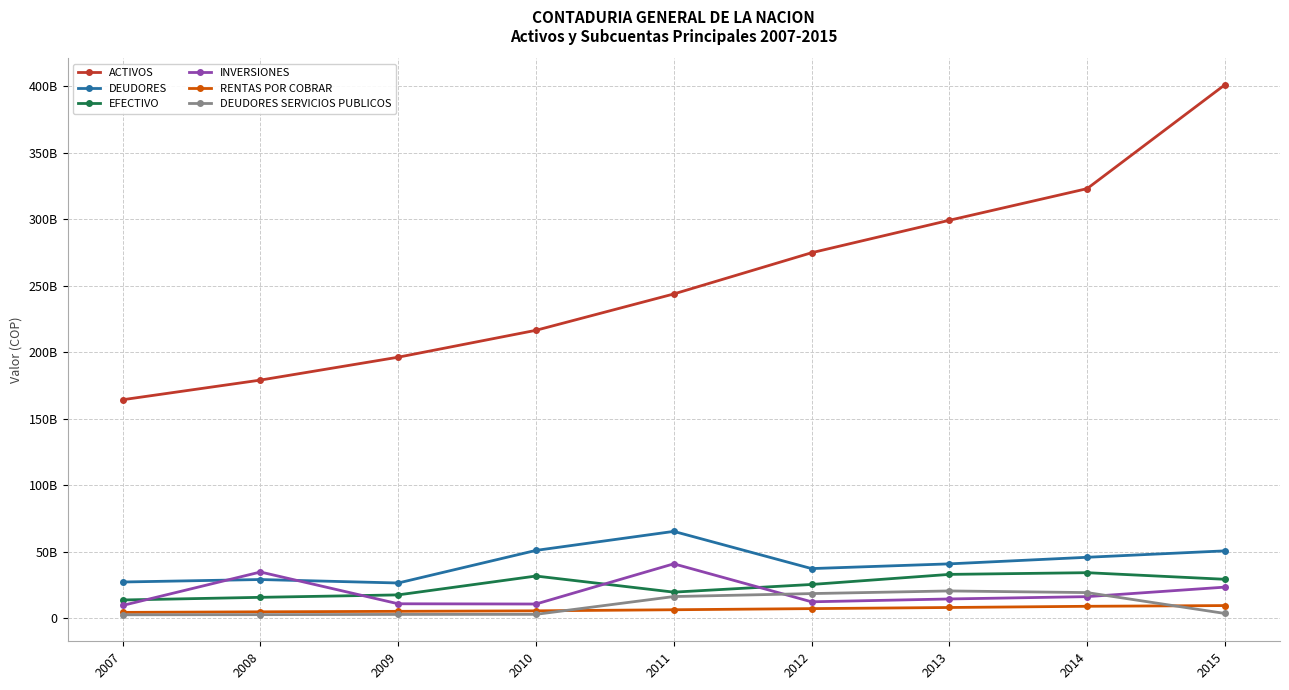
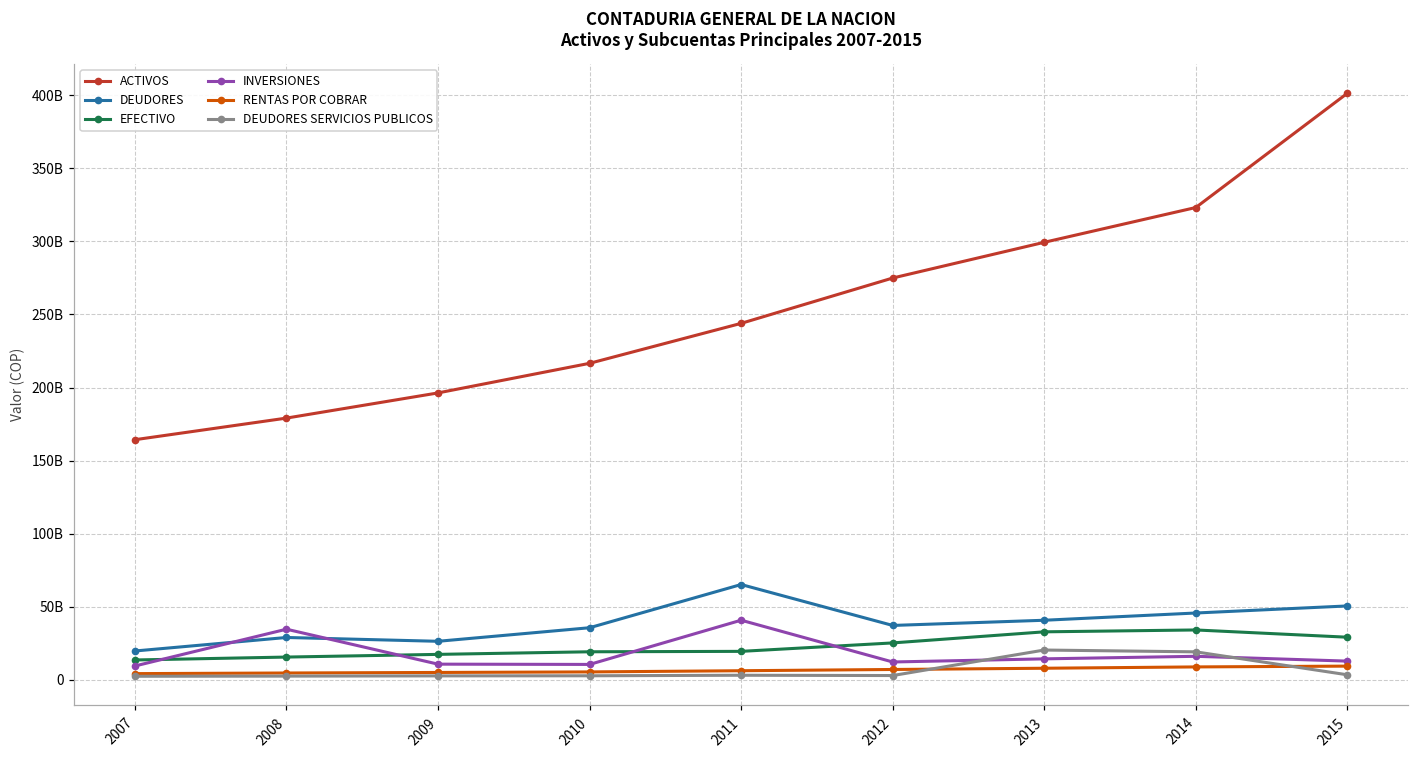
DEUDORES, 2007: 27000000000 -> 20000000000
DEUDORES, 2010: 51000000000 -> 36000000000
EFECTIVO, 2010: 32000000000 -> 19000000000
DEUDORES SERVICIOS PUBLICOS, 2011: 16000000000 -> 3000000000
DEUDORES SERVICIOS PUBLICOS, 2012: 18000000000 -> 3000000000
INVERSIONES, 2015: 23000000000 -> 13000000000
